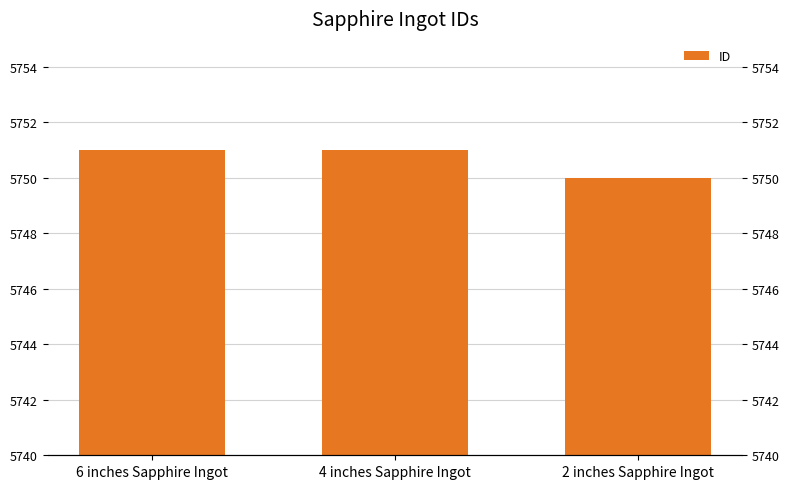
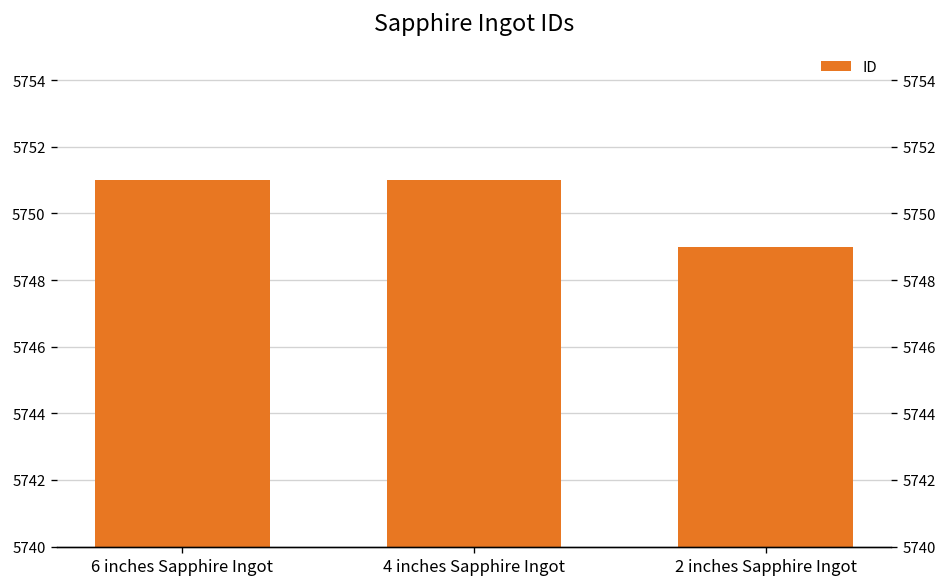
2 inches Sapphire Ingot: 5750 -> 5749
